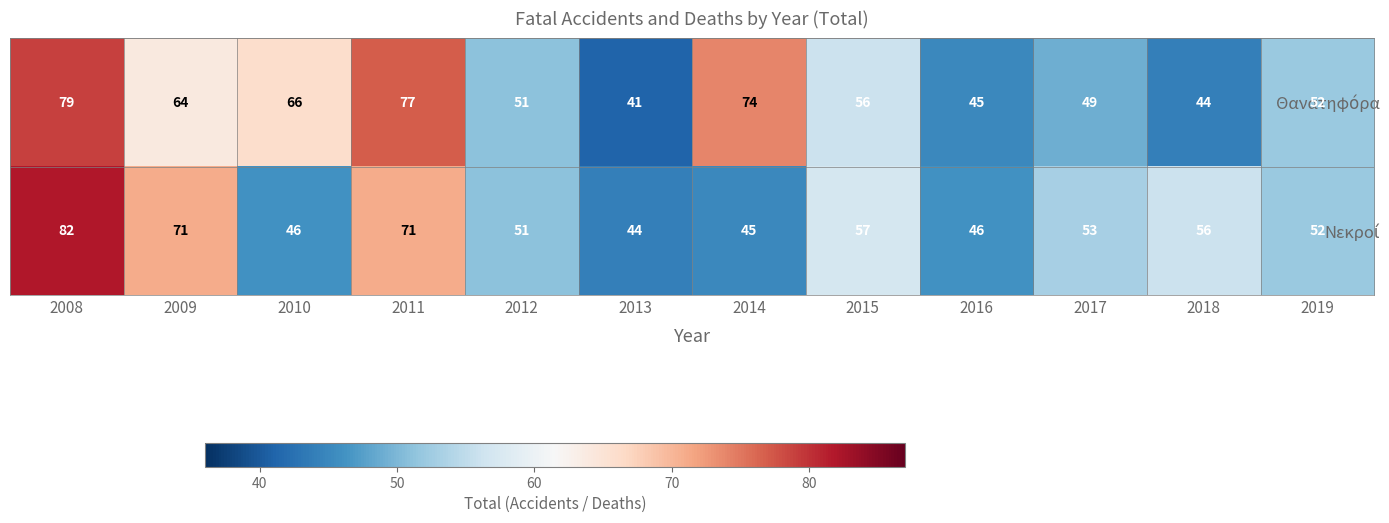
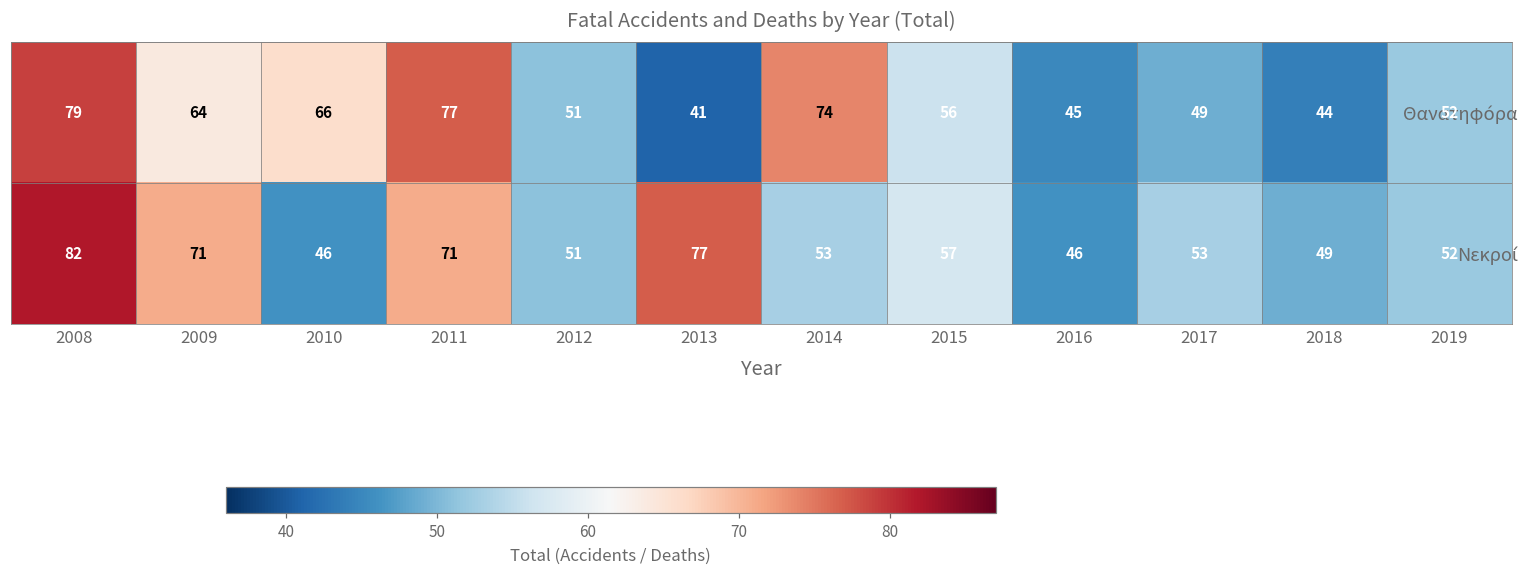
Νεκροί, 2013: 44 -> 77
Νεκροί, 2014: 45 -> 53
Νεκροί, 2018: 56 -> 49
